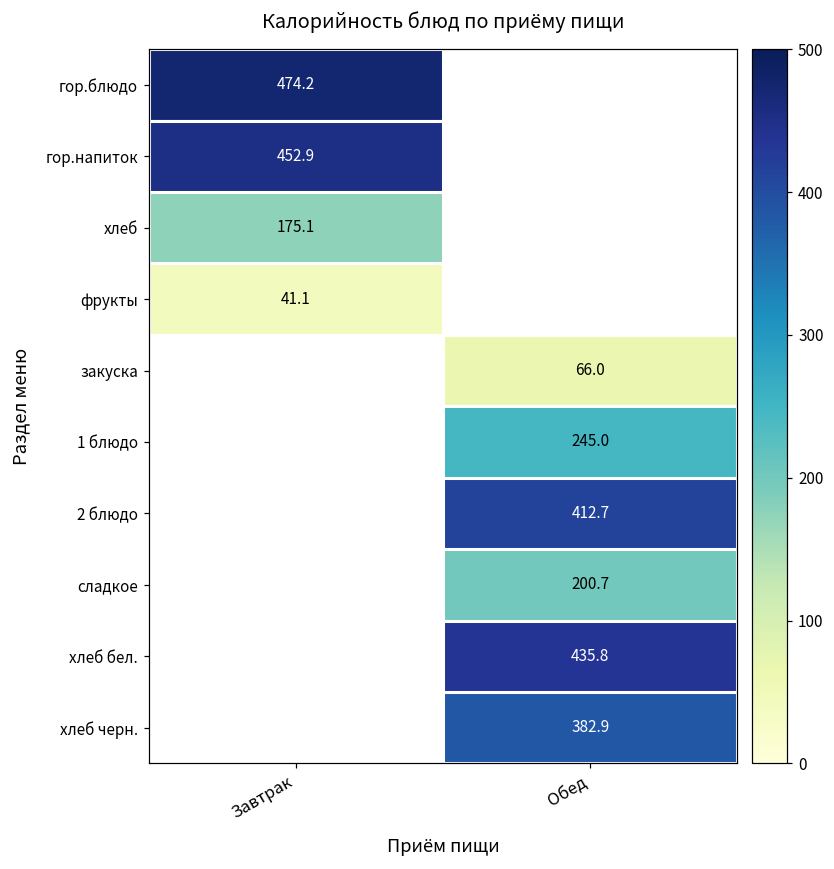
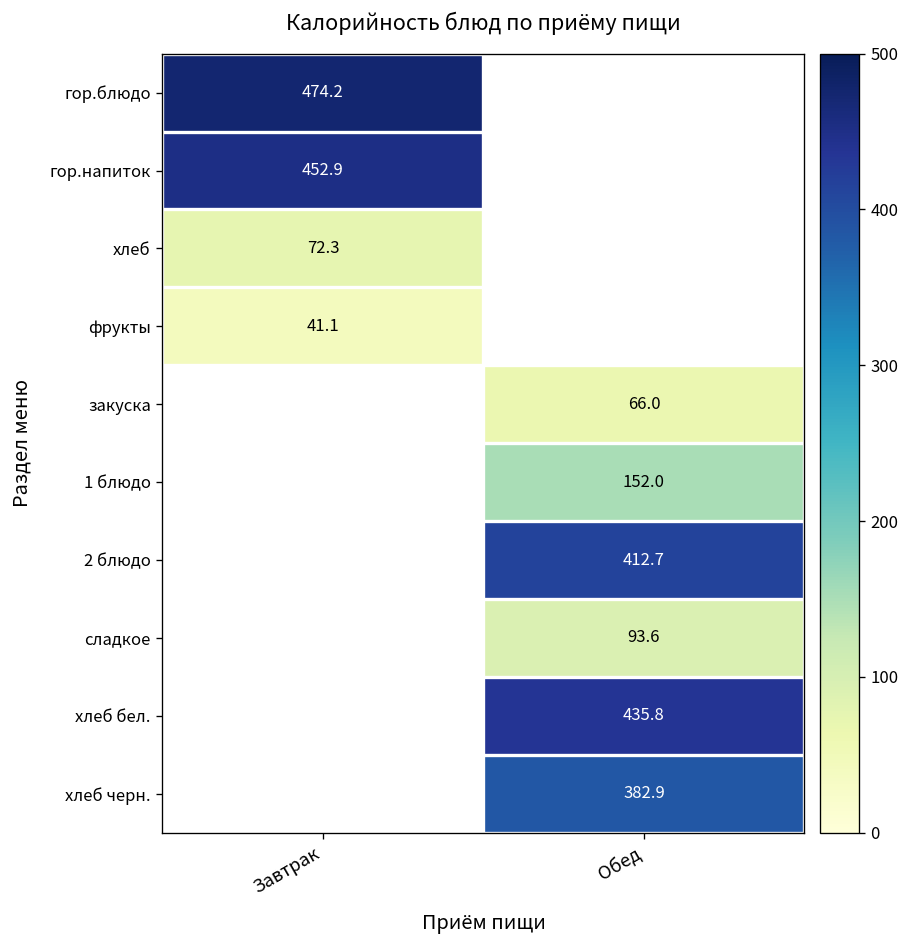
хлеб, Завтрак: 175.1 -> 72.3
1 блюдо, Обед: 245.0 -> 152.0
сладкое, Обед: 200.7 -> 93.6
